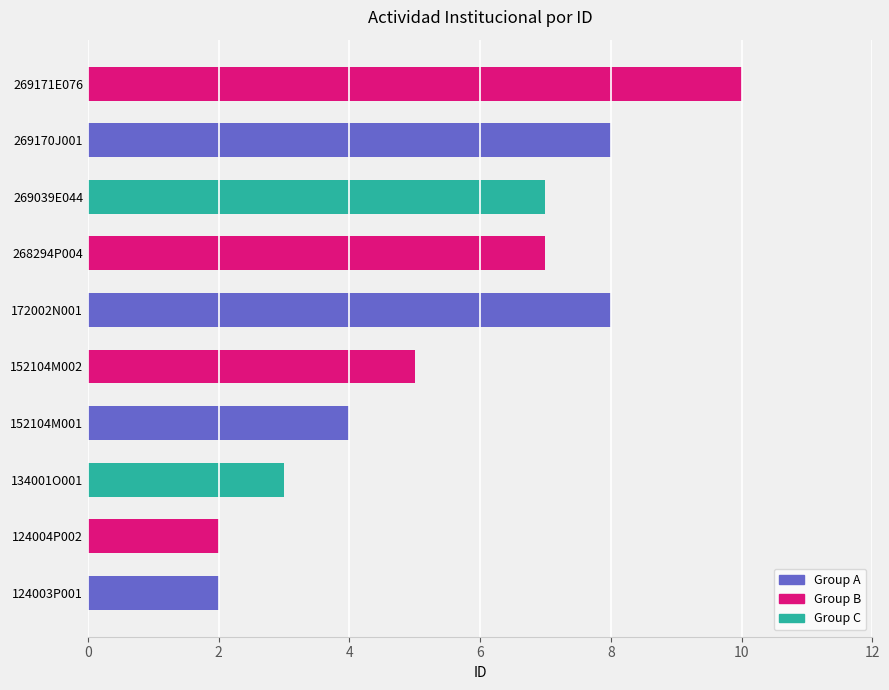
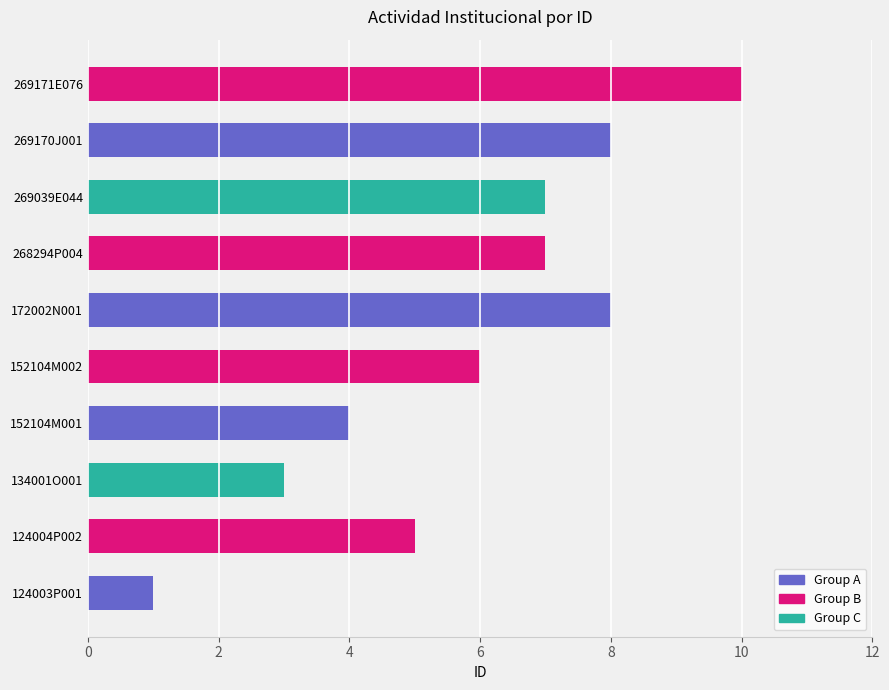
152104M002: 5 -> 6
124004P002: 2 -> 5
124003P001: 2 -> 1
